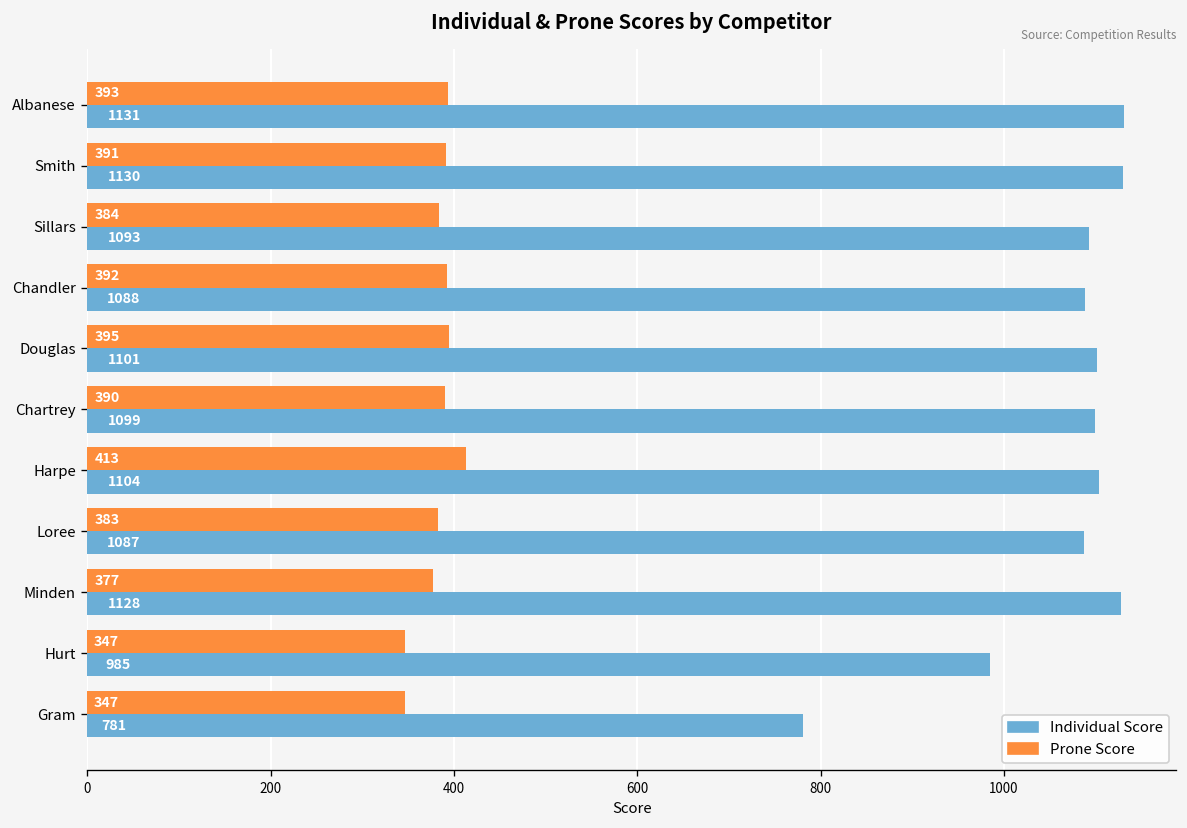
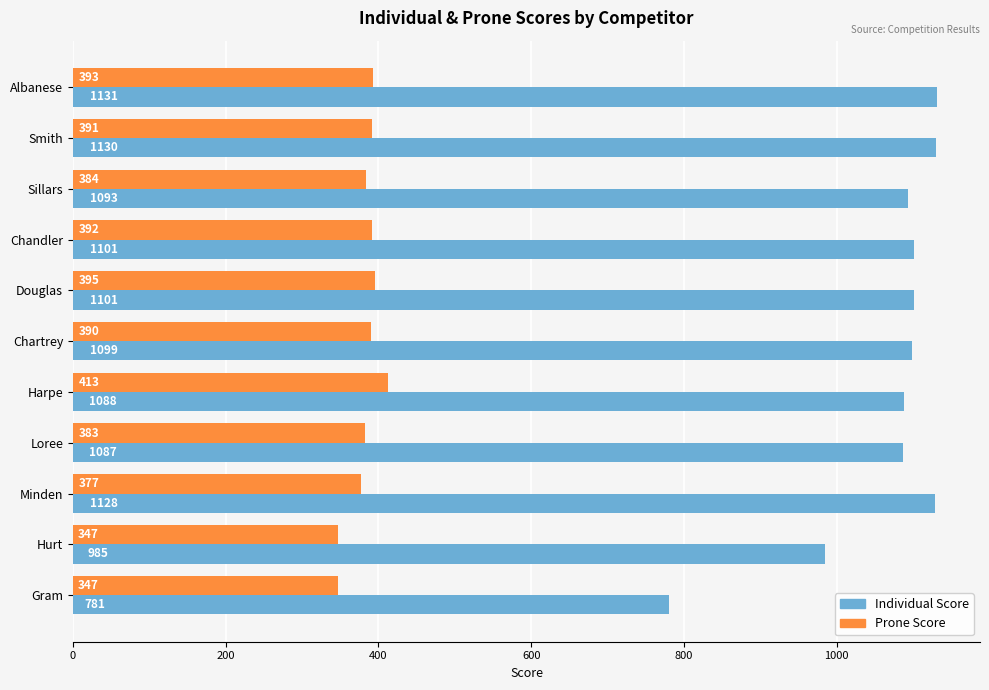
Individual Score, Chandler: 1088 -> 1101
Individual Score, Harpe: 1104 -> 1088
